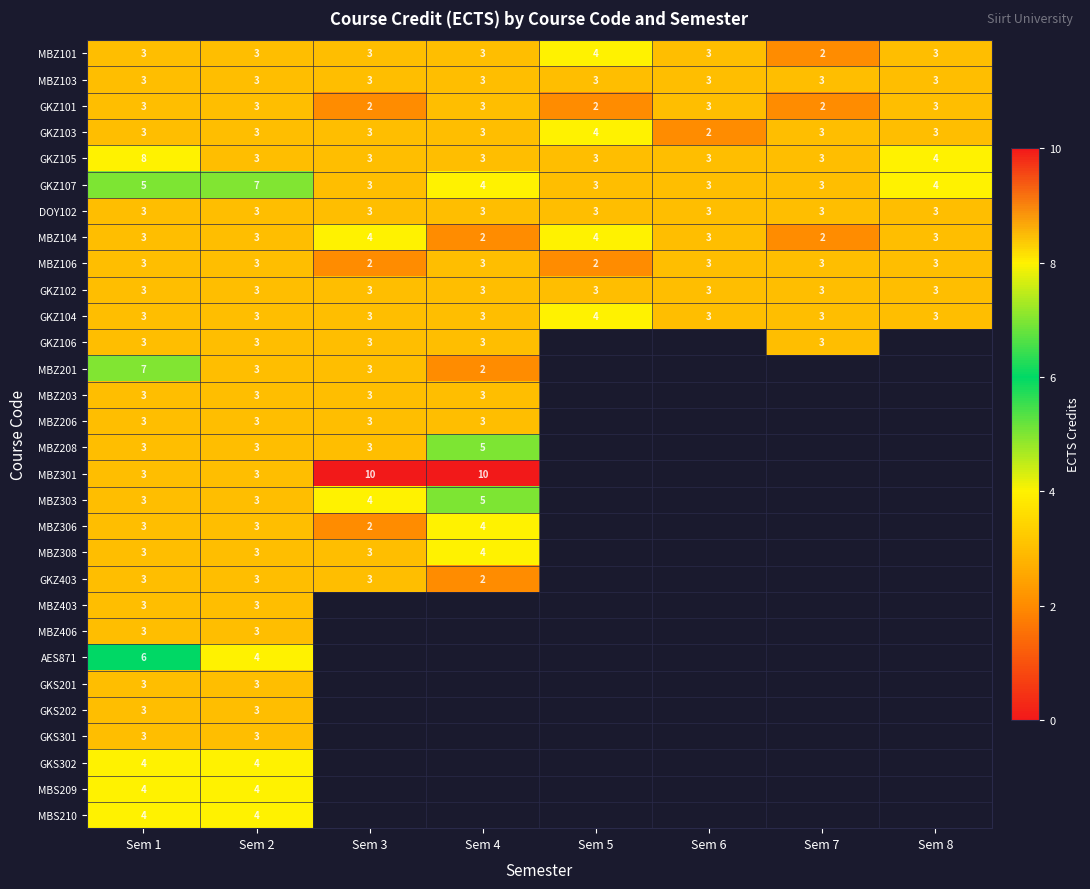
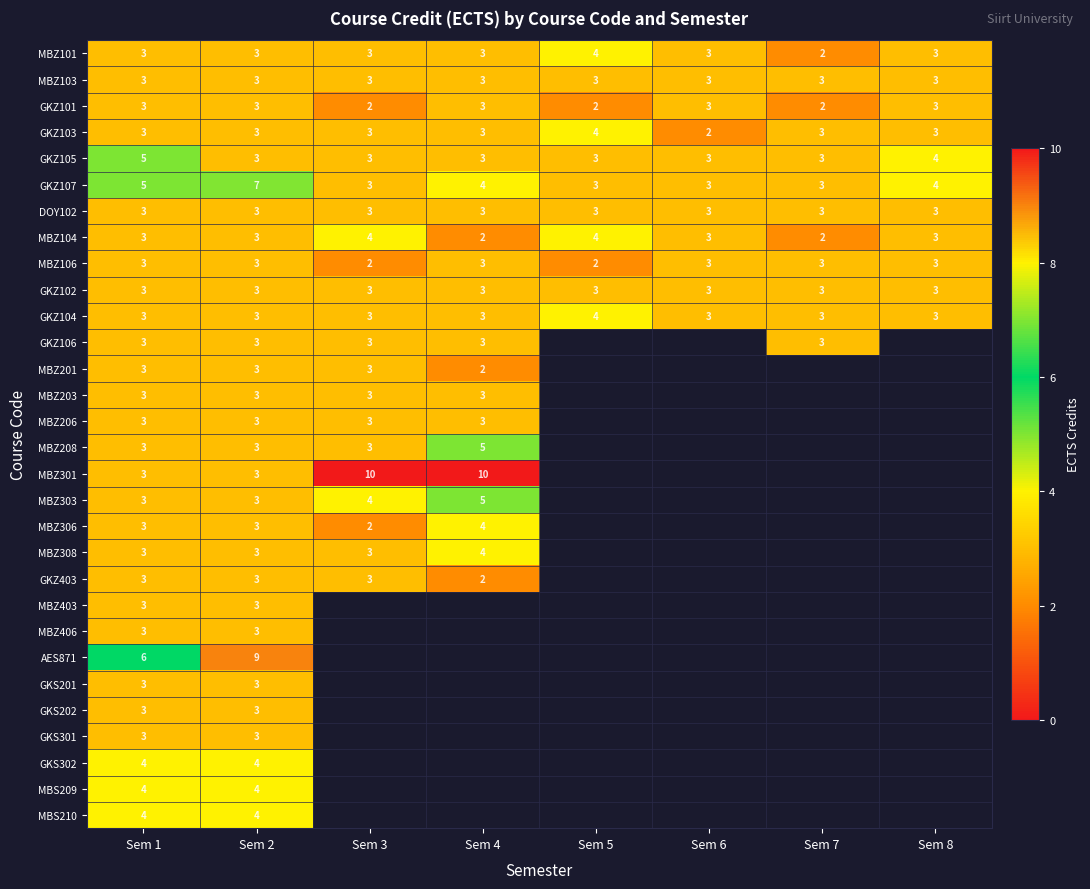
GKZ105, Sem 1: 8 -> 5
MBZ201, Sem 1: 7 -> 3
AES871, Sem 2: 4 -> 9
